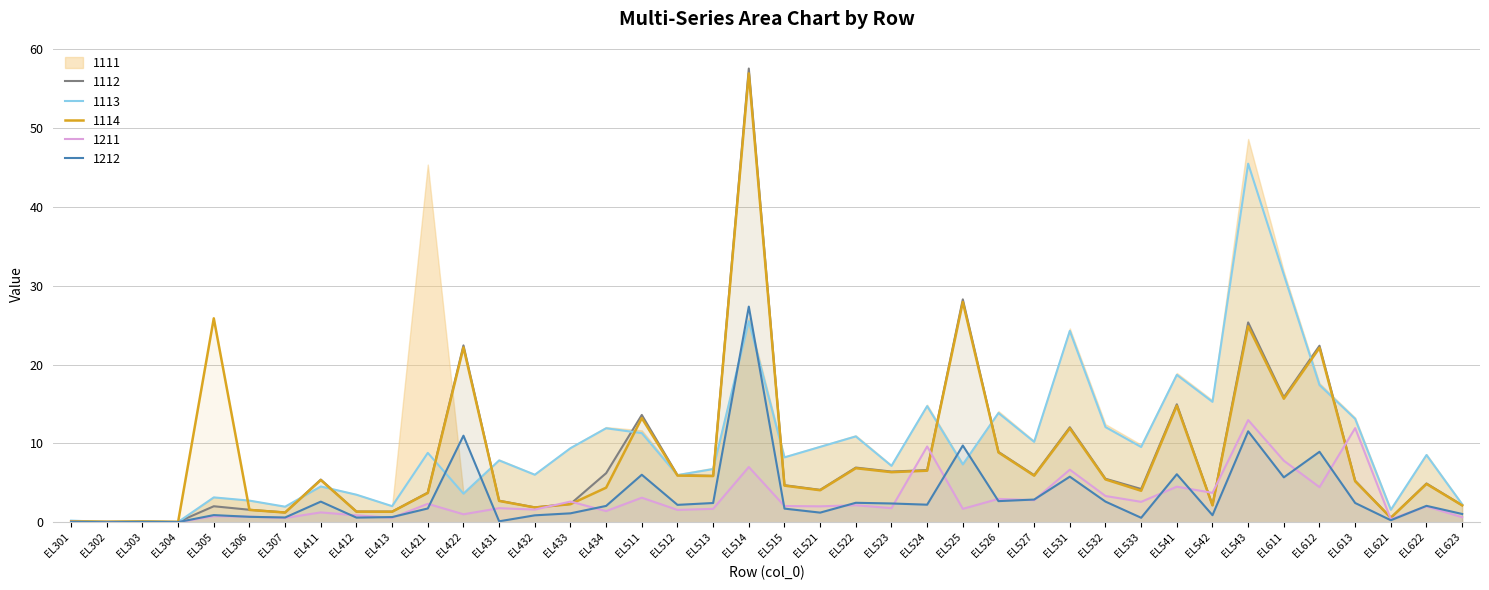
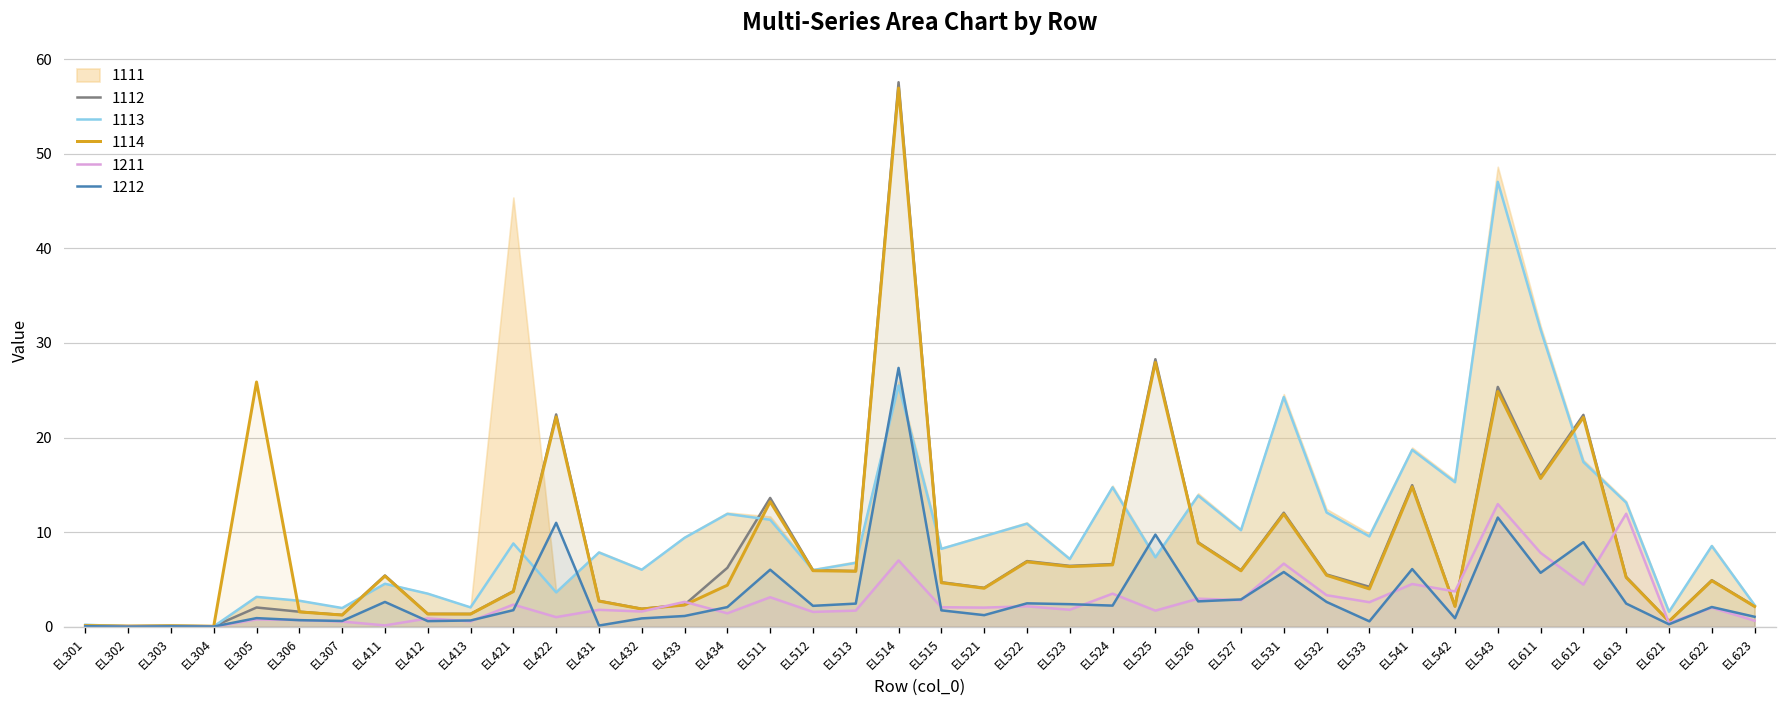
1211, EL411: 1 -> 0
1211, EL524: 10 -> 4
1113, EL543: 45 -> 47
